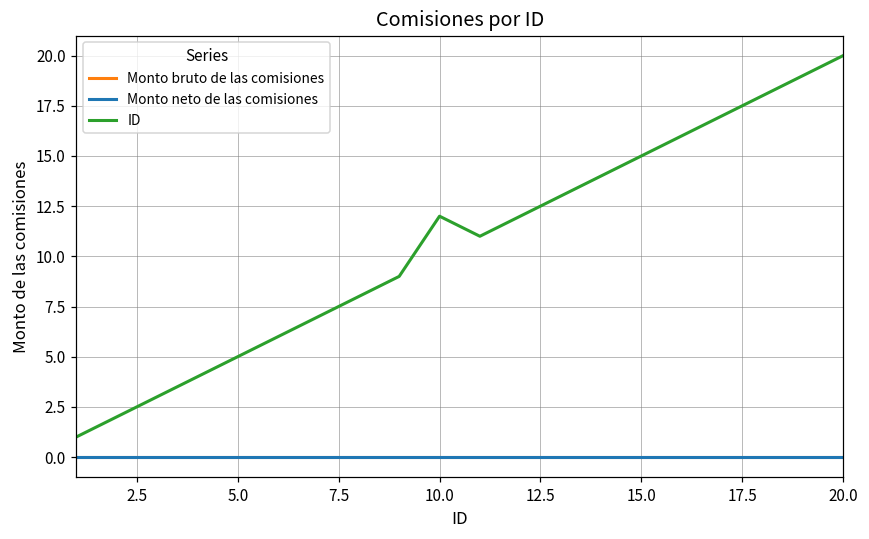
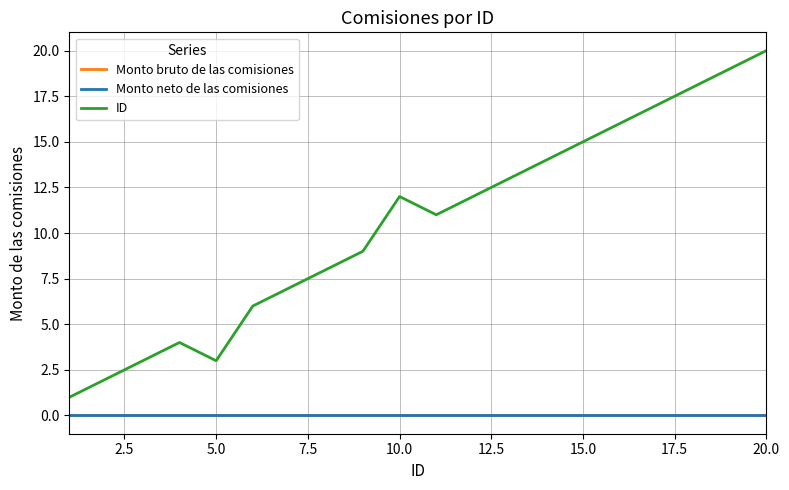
ID, 5.0: 5 -> 3
